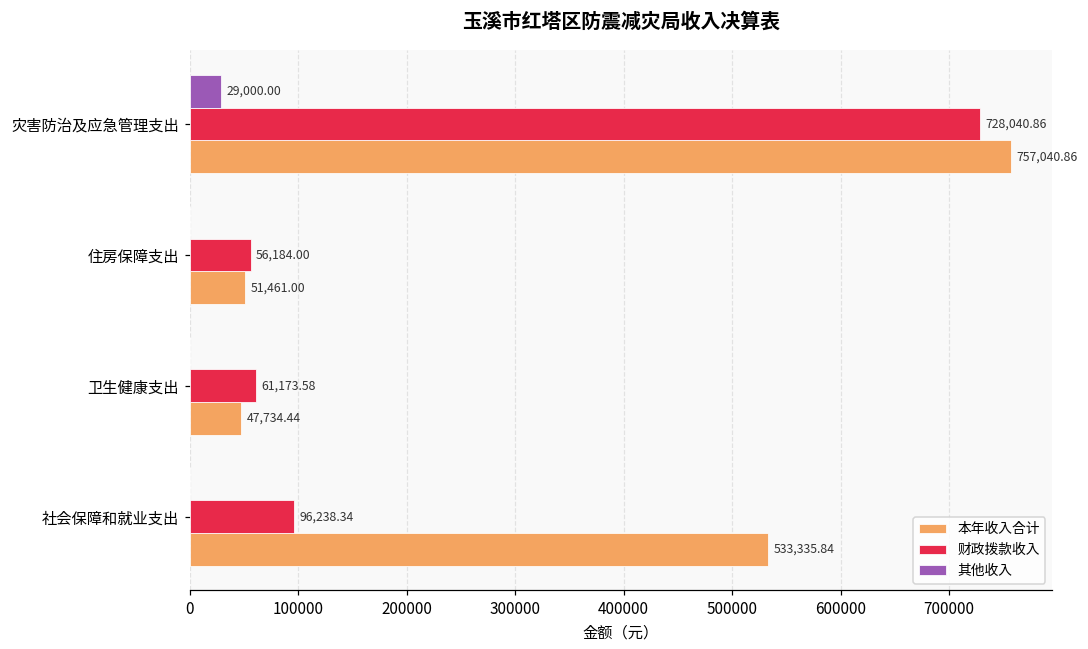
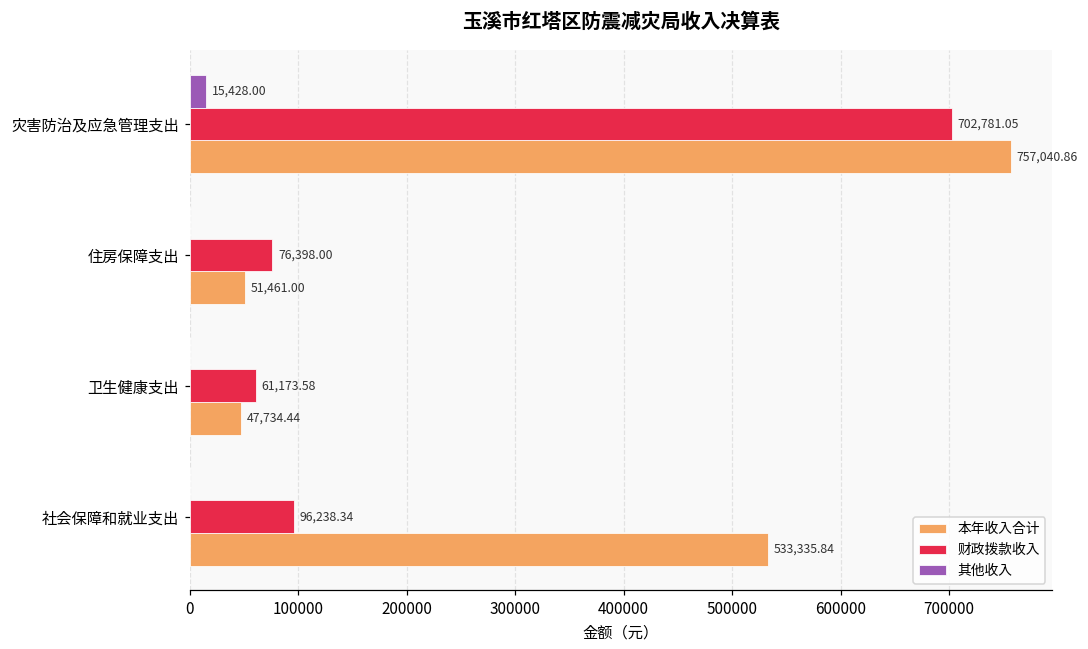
其他收入, 灾害防治及应急管理支出: 29,000.00 -> 15,428.00
财政拨款收入, 灾害防治及应急管理支出: 728,040.86 -> 702,781.05
财政拨款收入, 住房保障支出: 56,184.00 -> 76,398.00
